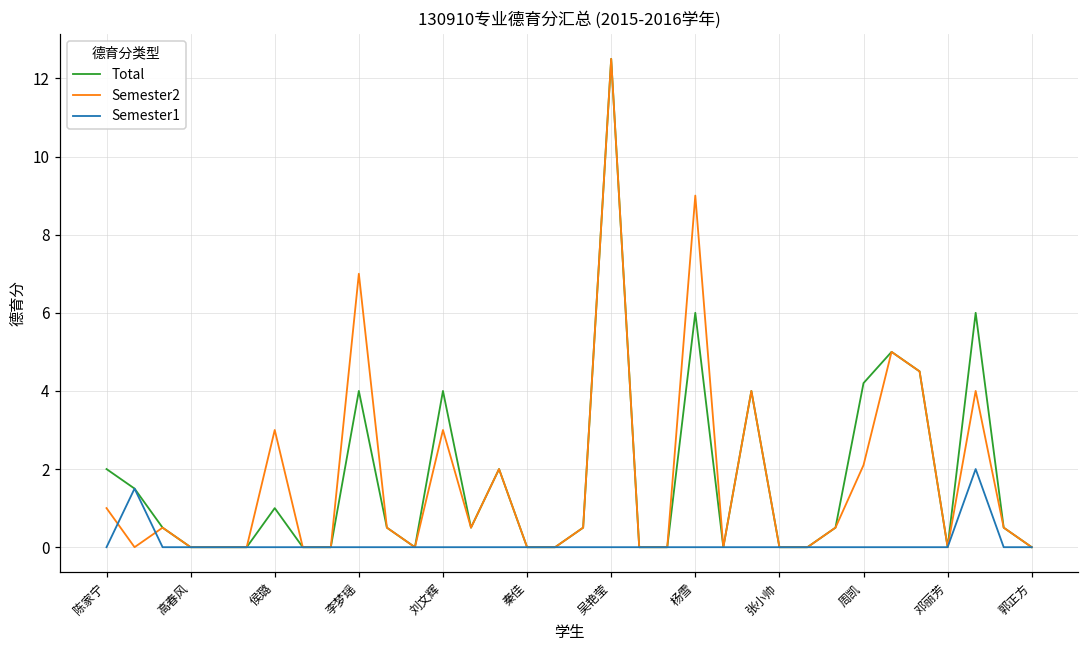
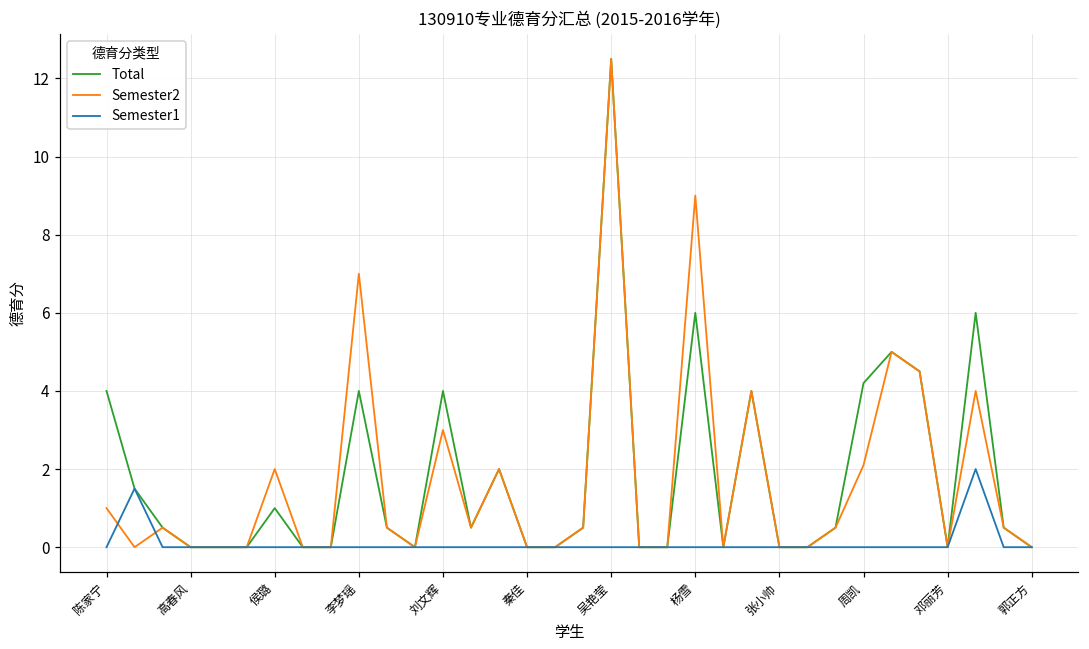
Total, 陈家宁: 2 -> 4
Semester2, 侯璐: 3 -> 2
